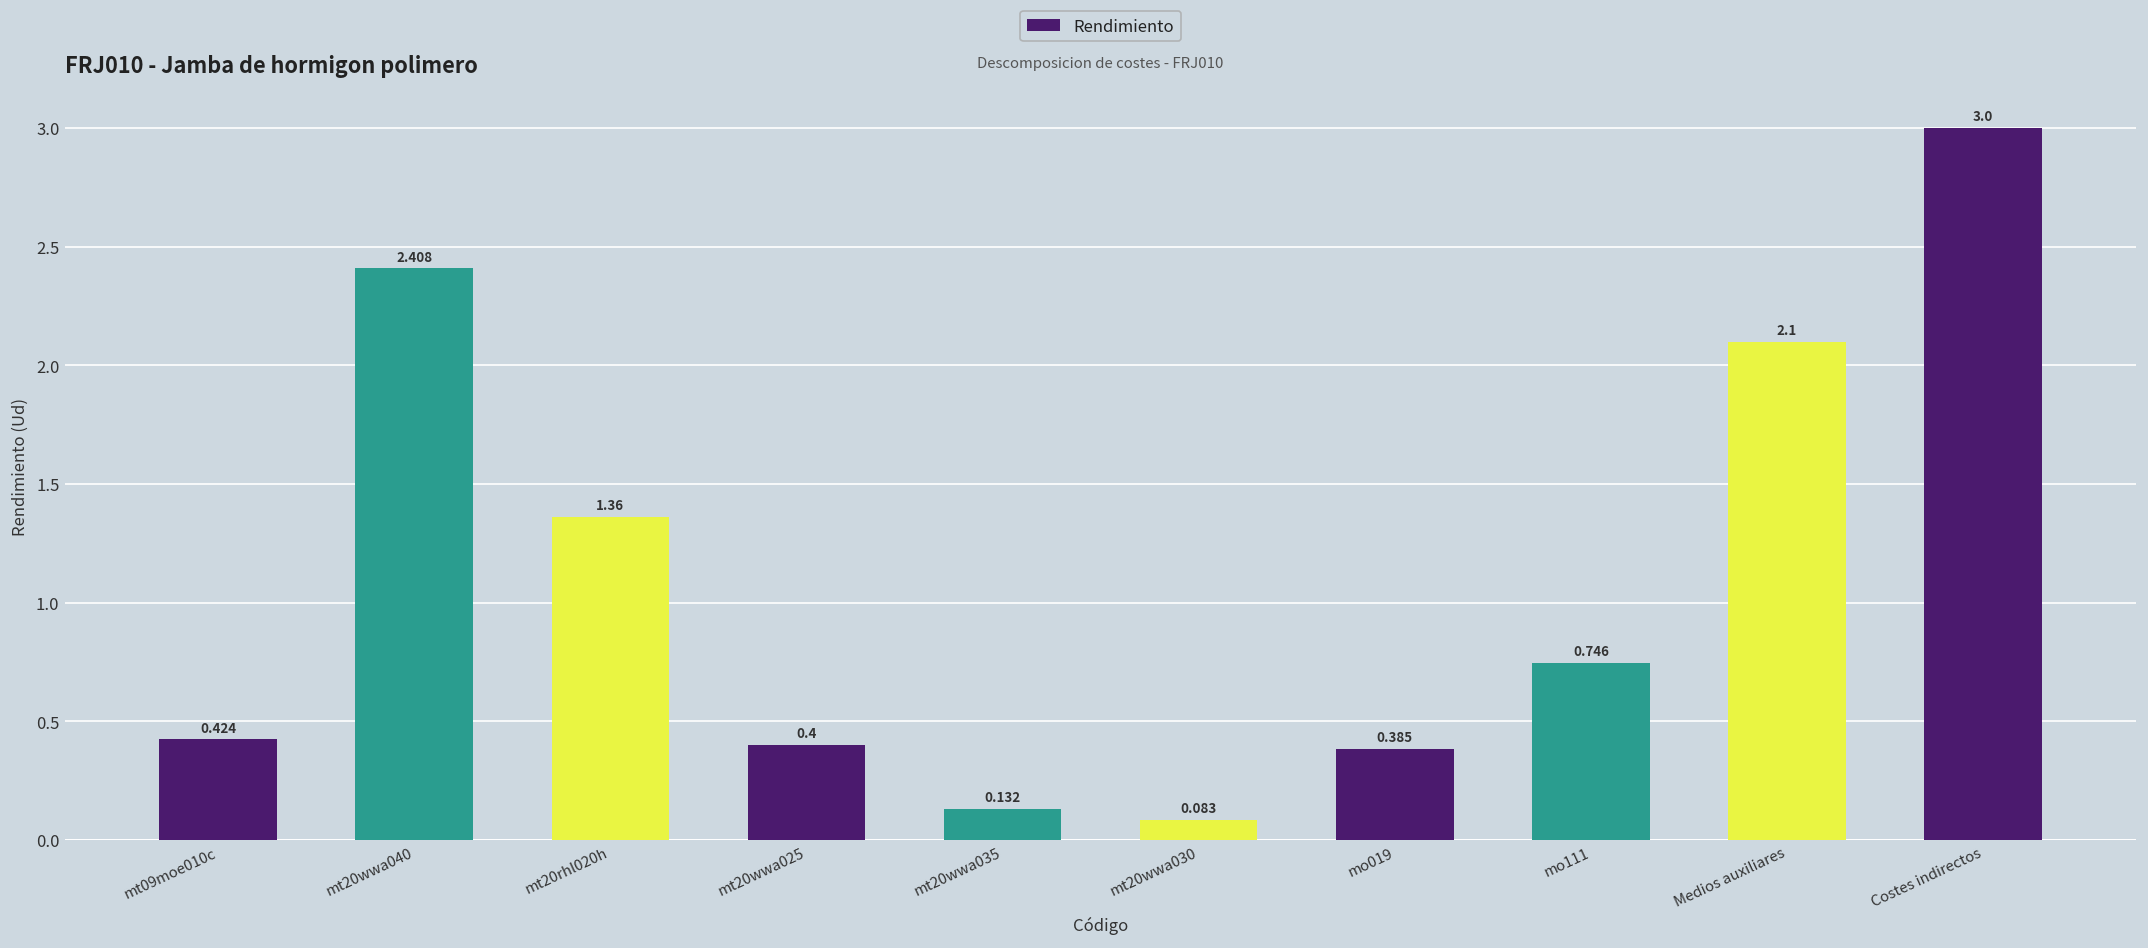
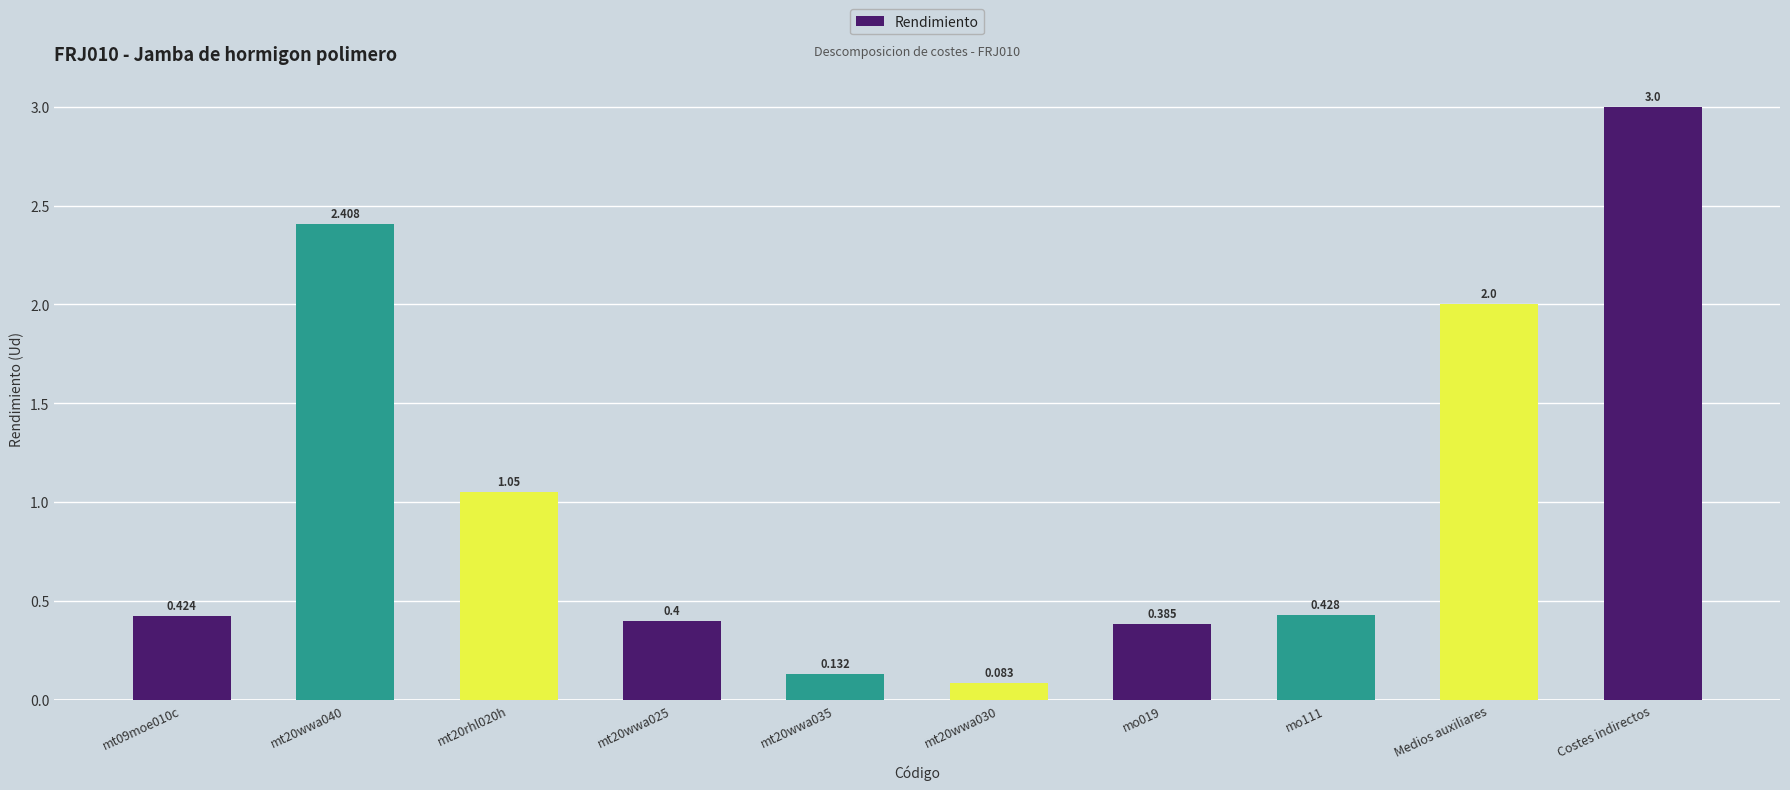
mt20rhl020h: 1.36 -> 1.05
mo111: 0.746 -> 0.428
Medios auxiliares: 2.1 -> 2.0
